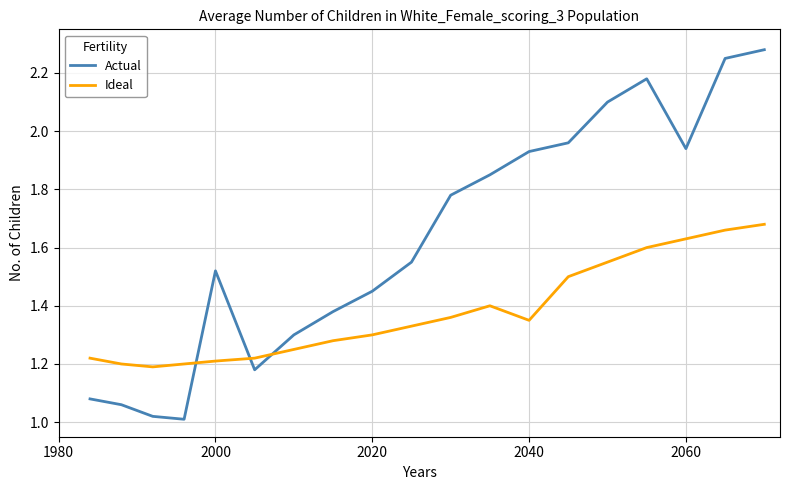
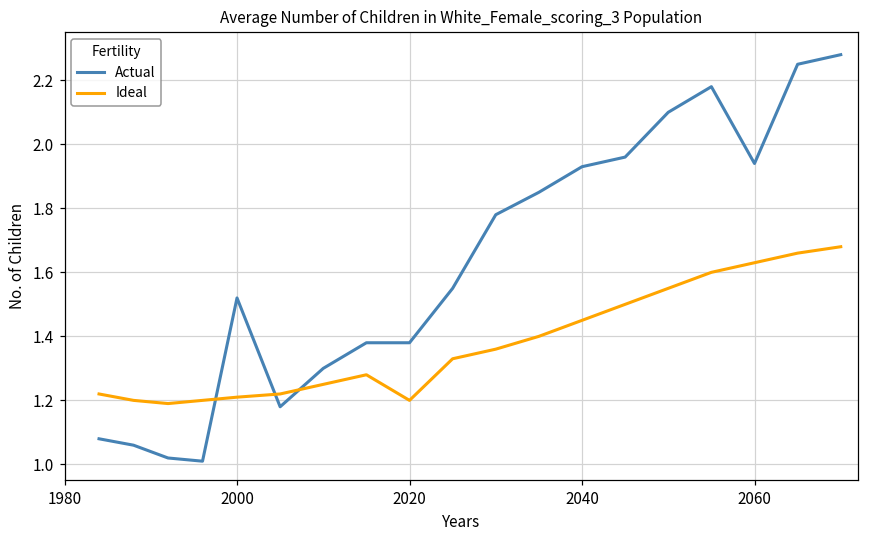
Actual, 2020: 1.45 -> 1.38
Ideal, 2020: 1.3 -> 1.2
Ideal, 2040: 1.35 -> 1.45
